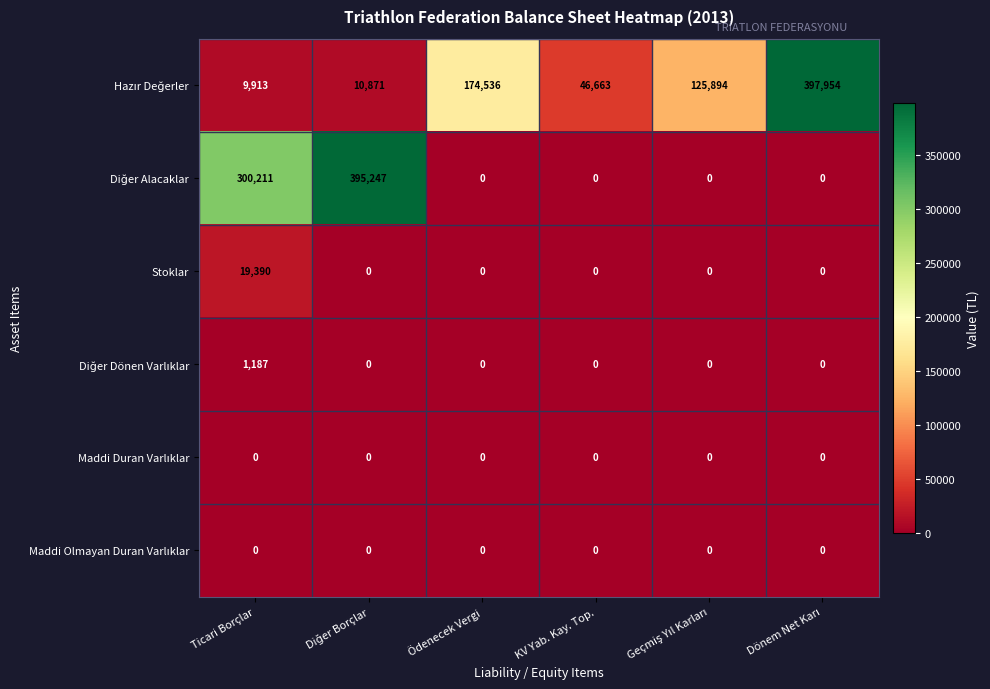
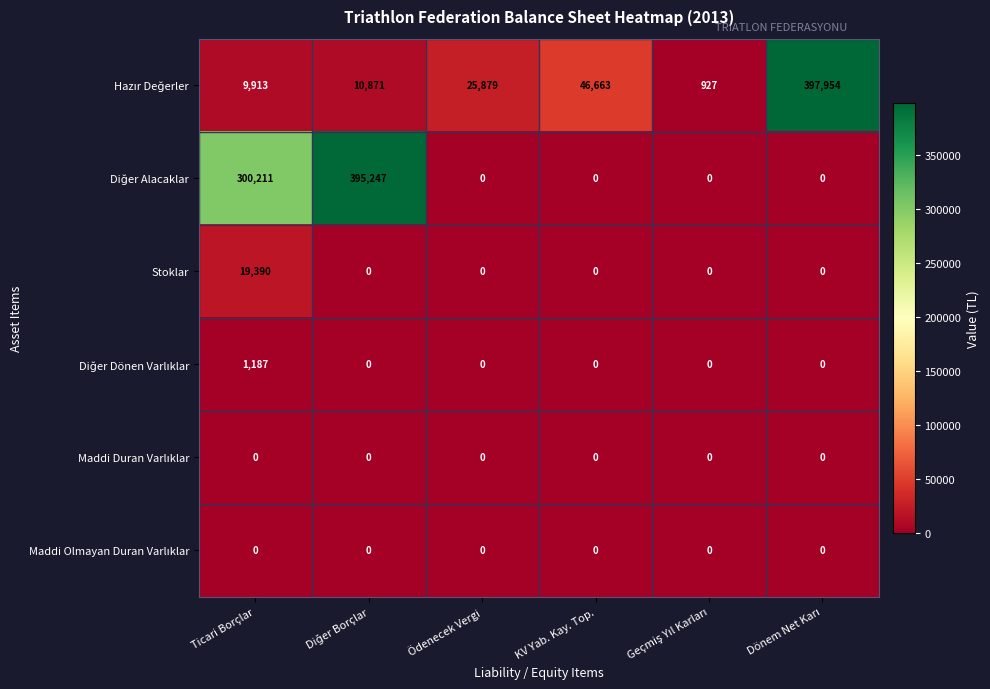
Hazır Değerler, Ödenecek Vergi: 174,536 -> 25,879
Hazır Değerler, Geçmiş Yıl Karları: 125,894 -> 927
